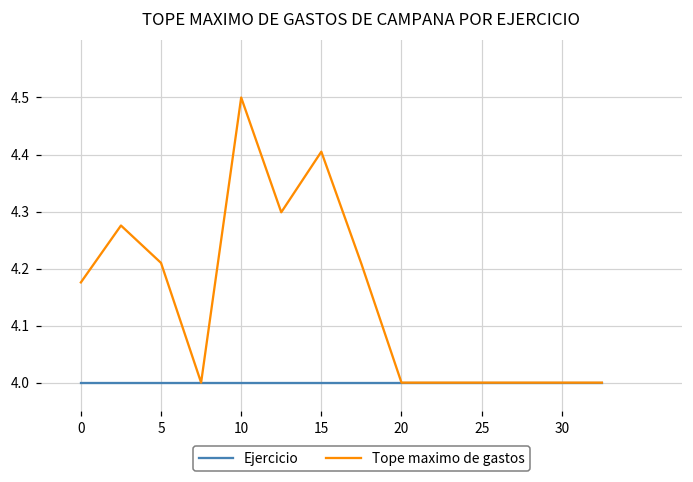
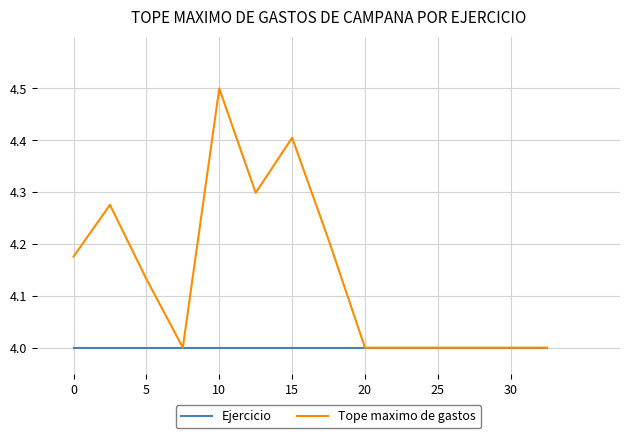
Tope maximo de gastos, 5: 4.21 -> 4.13
